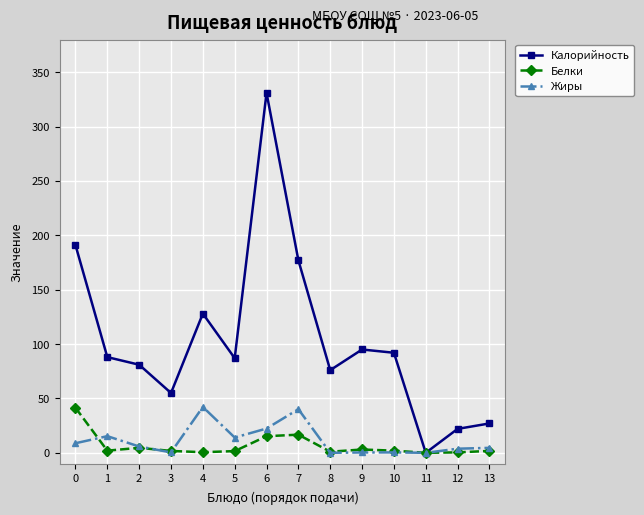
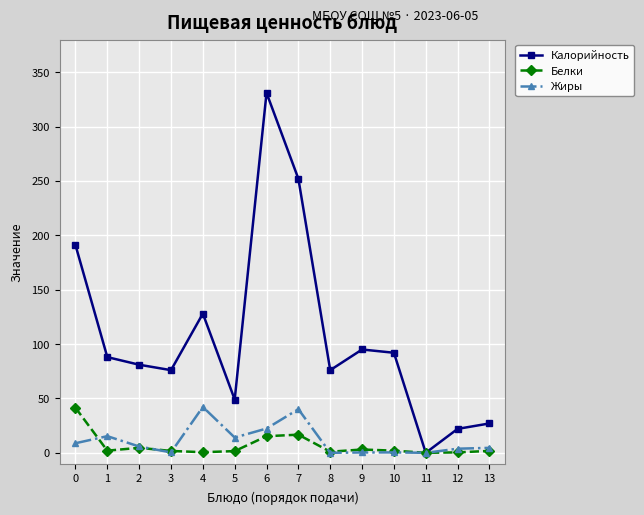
Калорийность, 3: 55 -> 76
Калорийность, 5: 87 -> 49
Калорийность, 7: 177 -> 252
